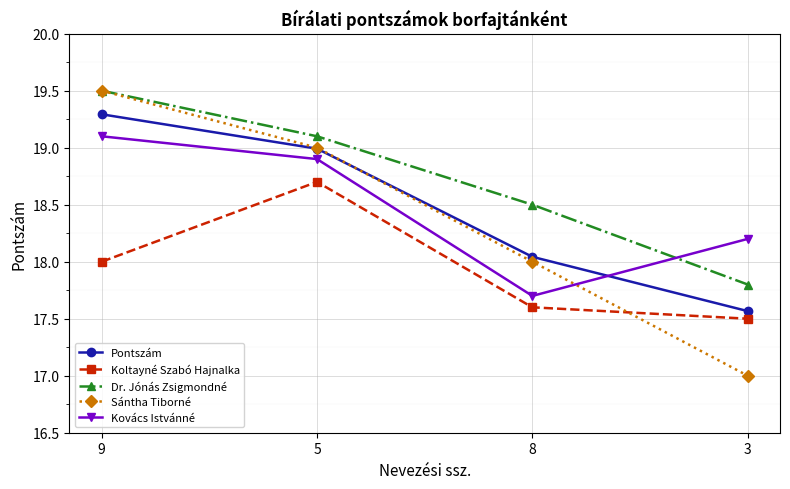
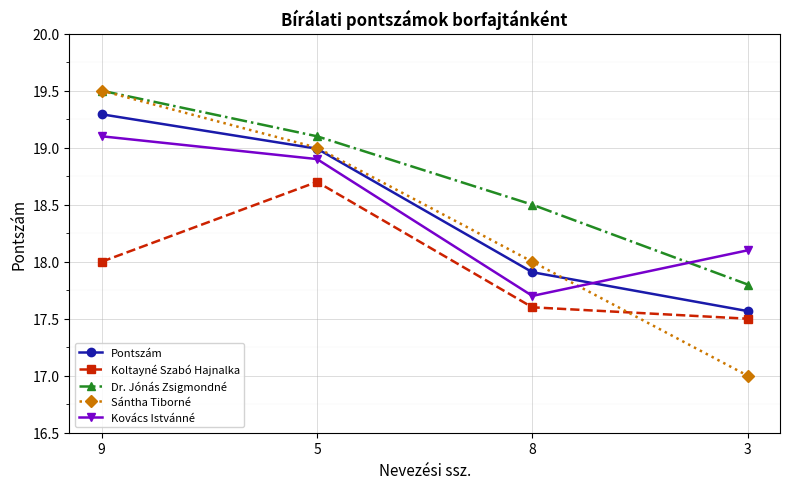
Pontszám, 8: 18.04 -> 17.91
Kovács Istvánné, 3: 18.2 -> 18.1
